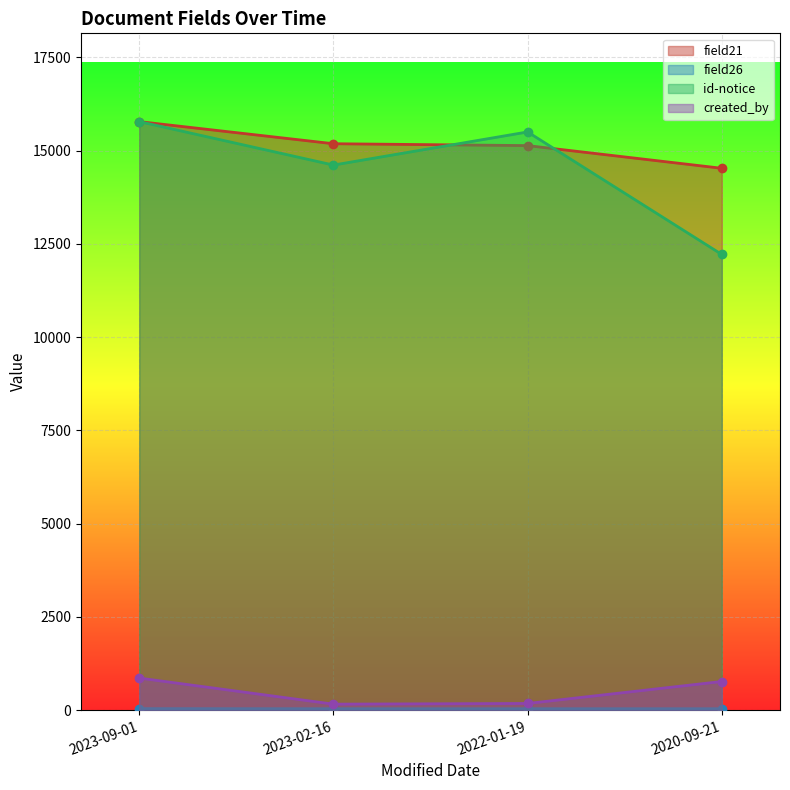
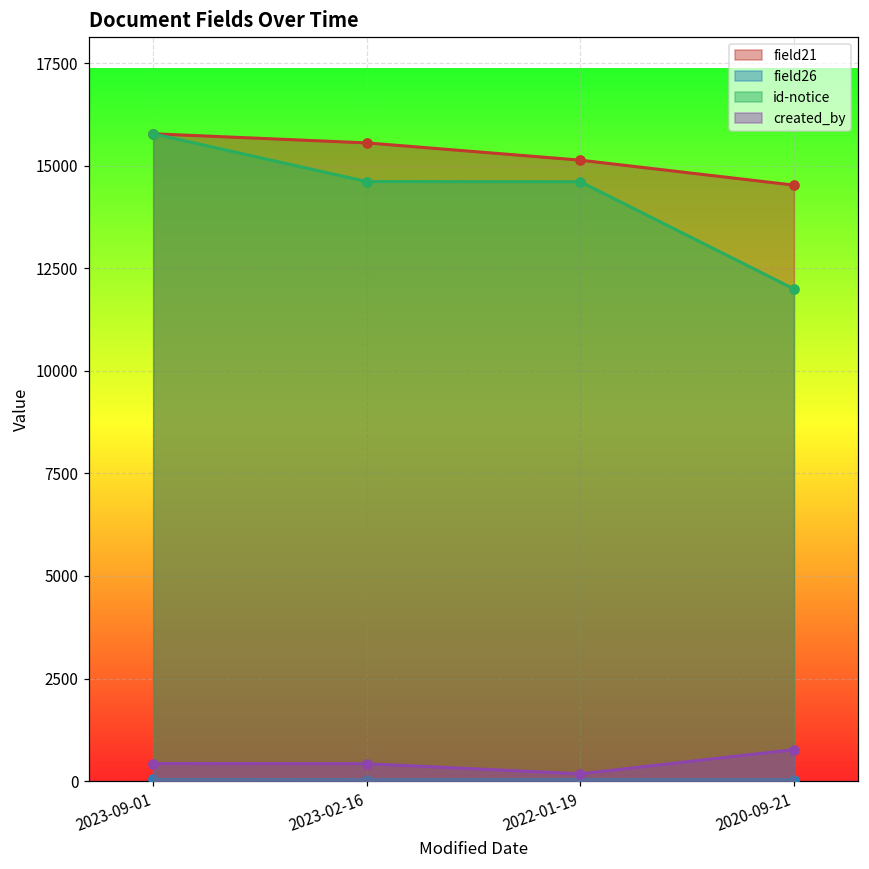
created_by, 2023-09-01: 900 -> 400
field21, 2023-02-16: 15200 -> 15600
created_by, 2023-02-16: 200 -> 400
id-notice, 2022-01-19: 15500 -> 14600
id-notice, 2020-09-21: 12200 -> 12000
